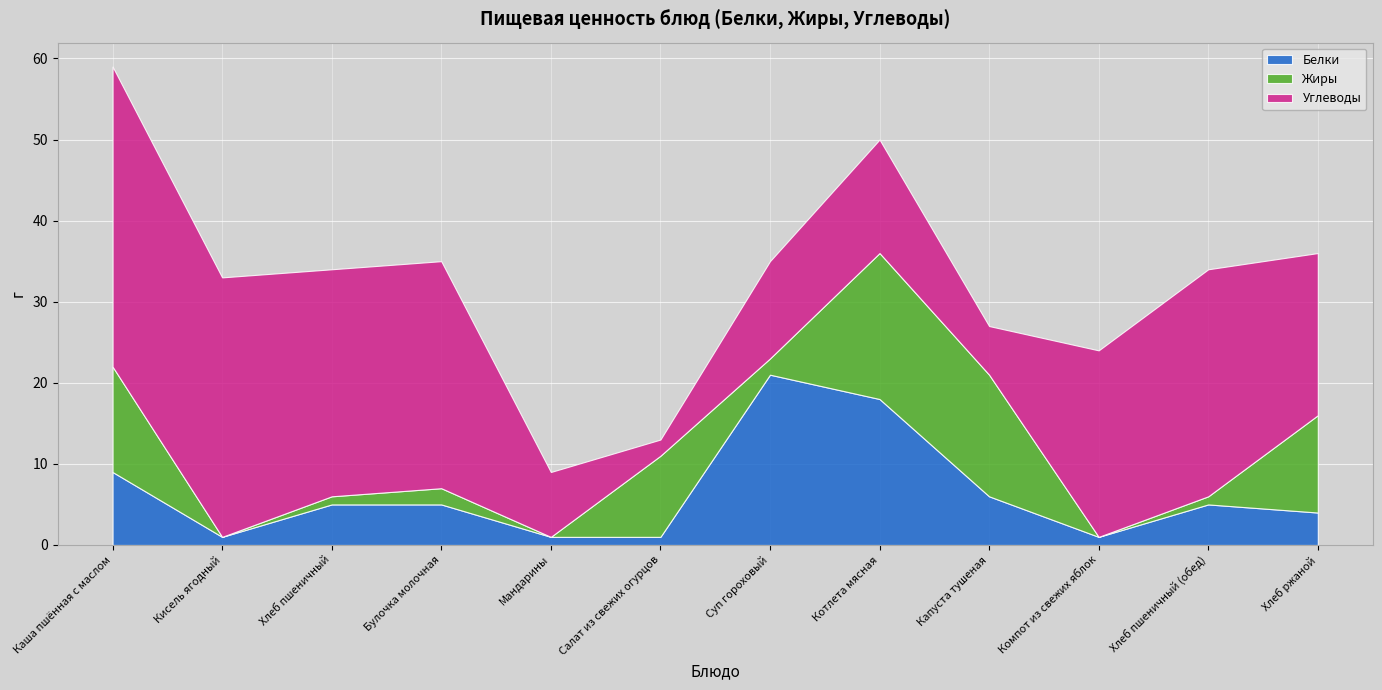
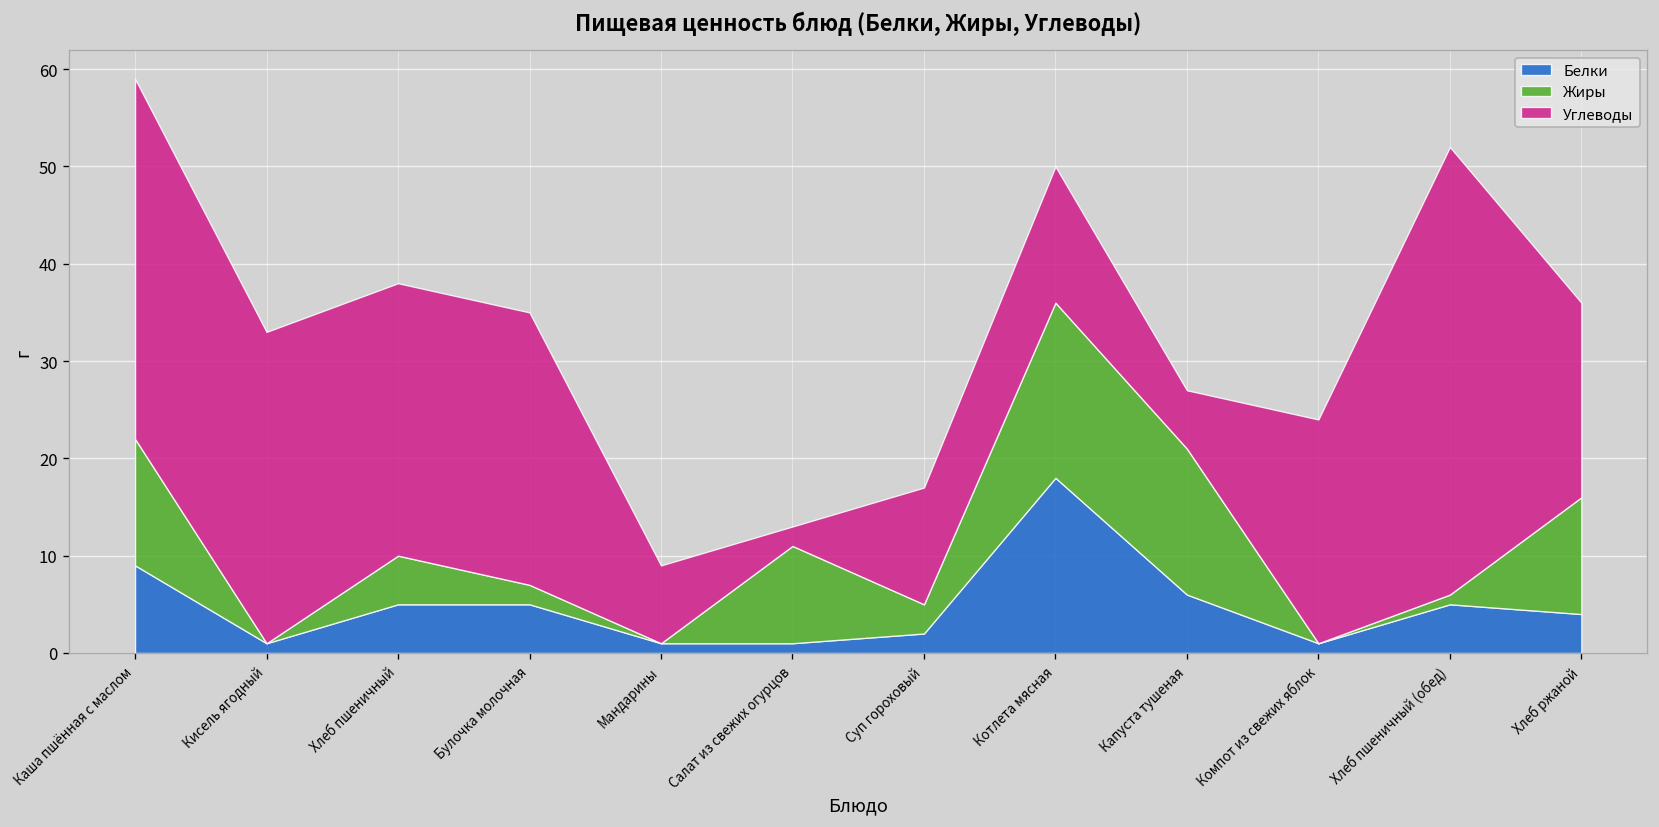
Жиры, Хлеб пшеничный: 1 -> 5
Белки, Суп гороховый: 21 -> 2
Жиры, Суп гороховый: 2 -> 3
Углеводы, Хлеб пшеничный (обед): 28 -> 46
